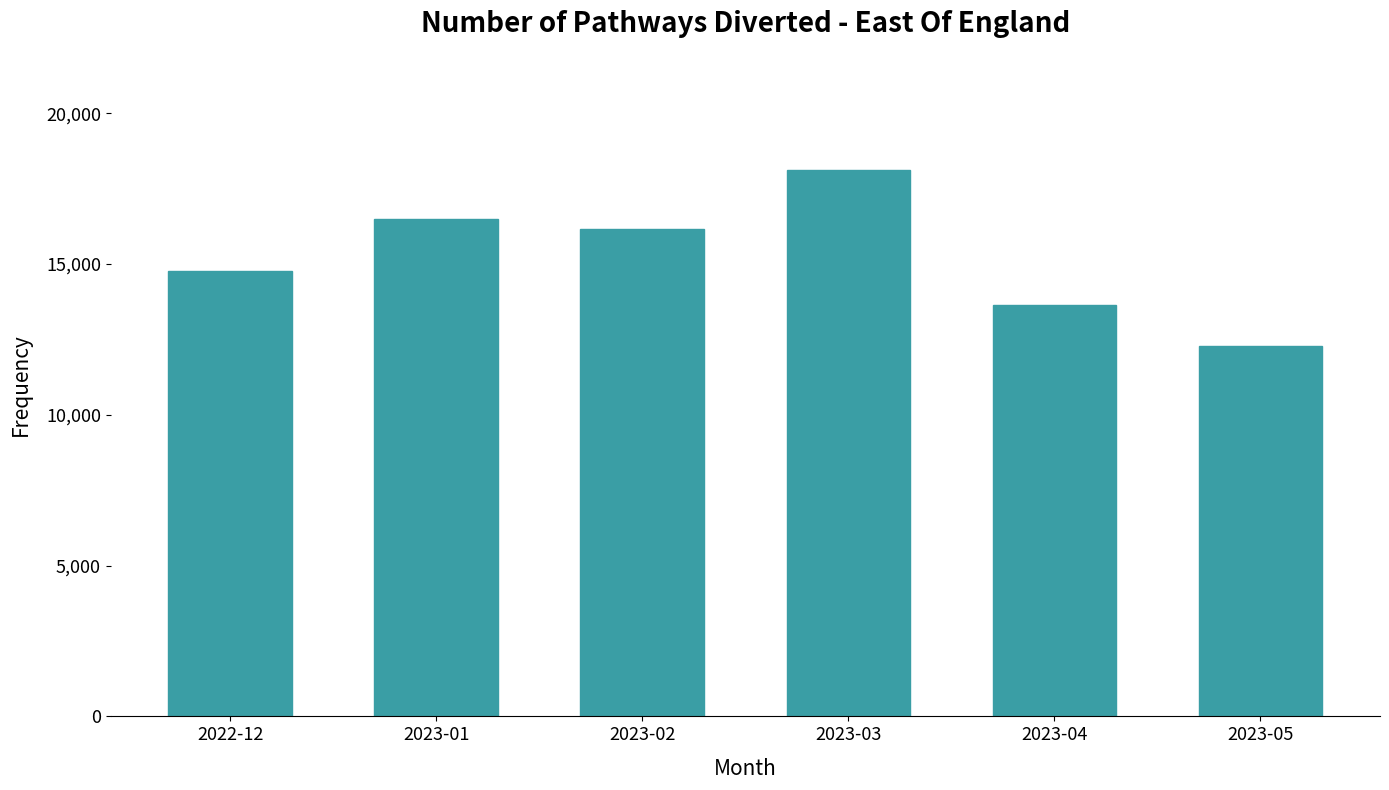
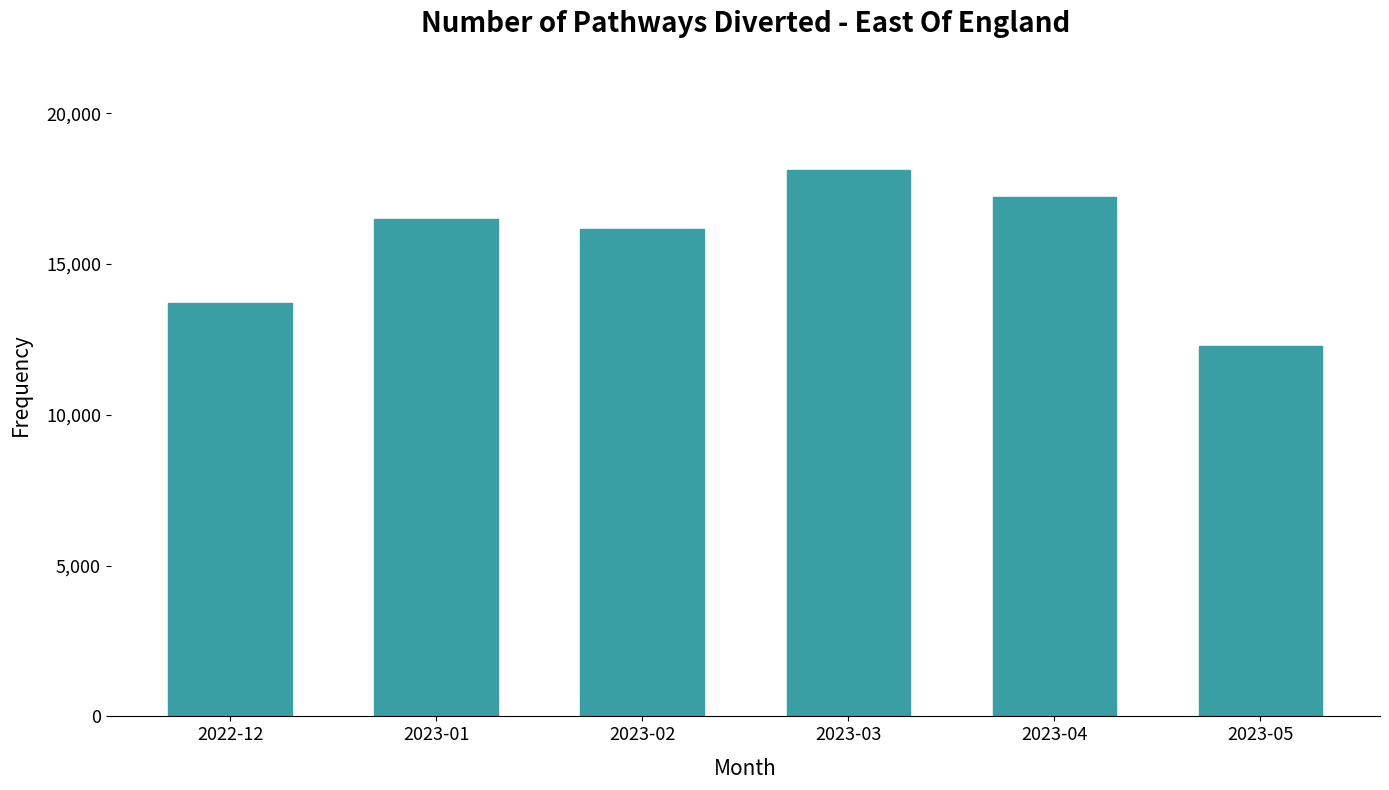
2022-12: 14,800 -> 13,700
2023-04: 13,600 -> 17,200
